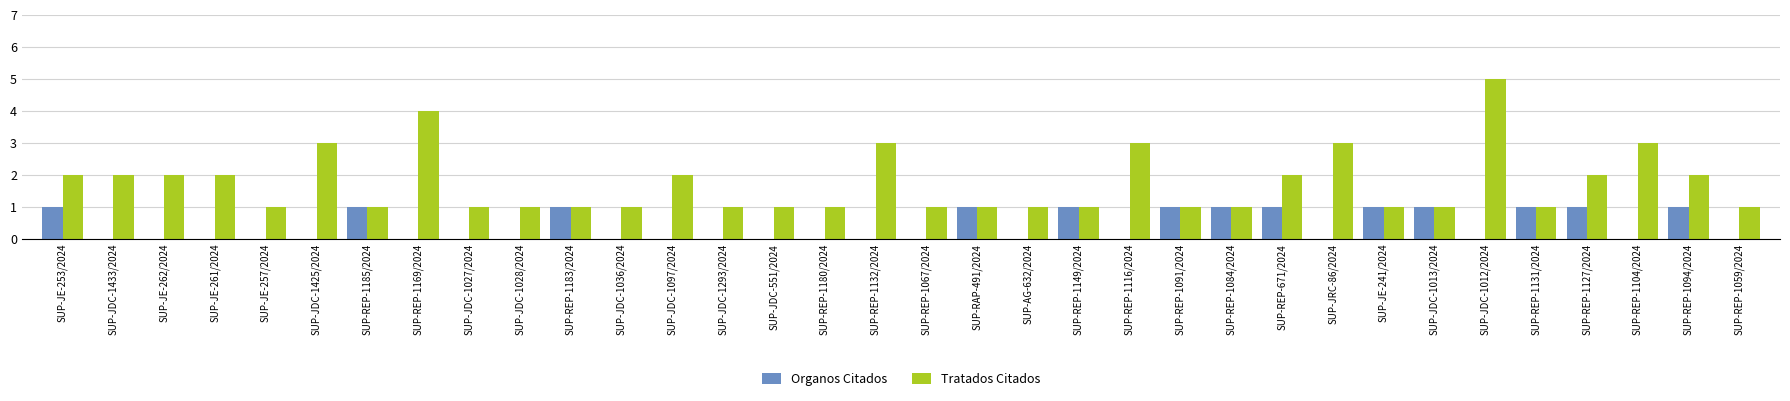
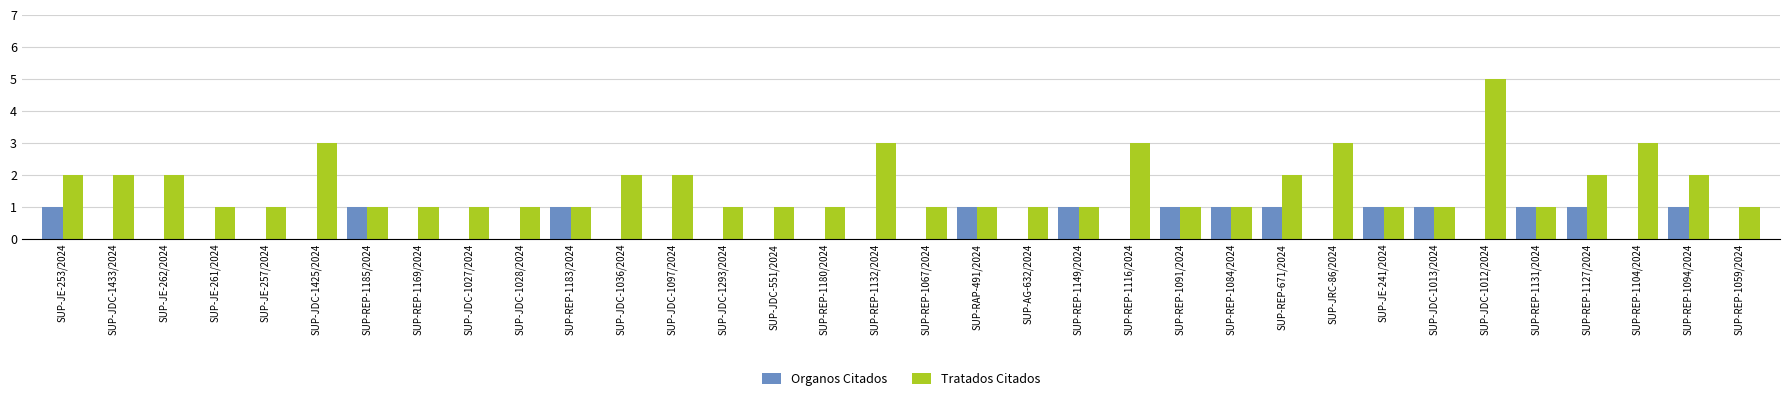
Tratados Citados, SUP-JE-261/2024: 2 -> 1
Tratados Citados, SUP-REP-1169/2024: 4 -> 1
Tratados Citados, SUP-JDC-1036/2024: 1 -> 2
